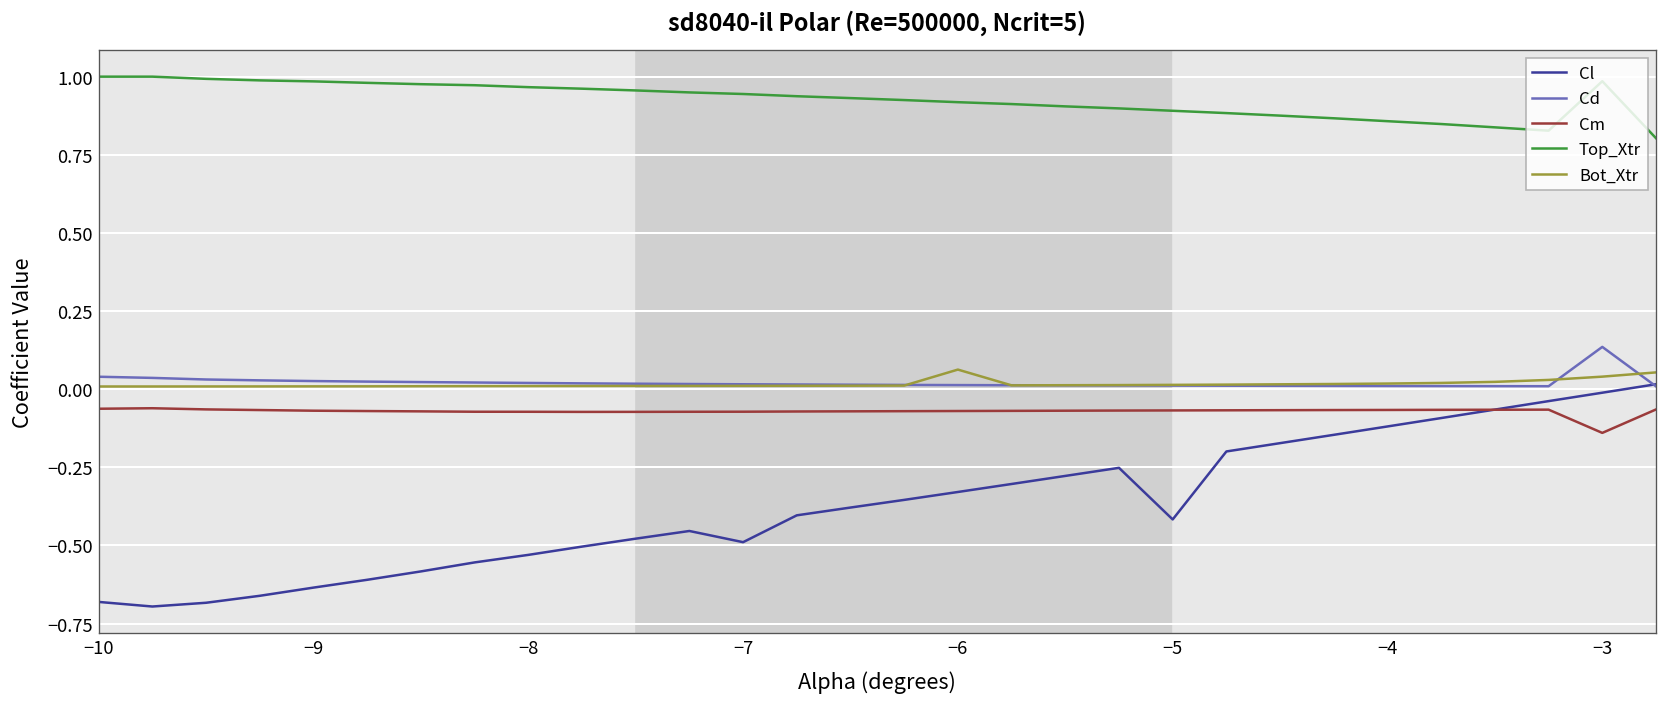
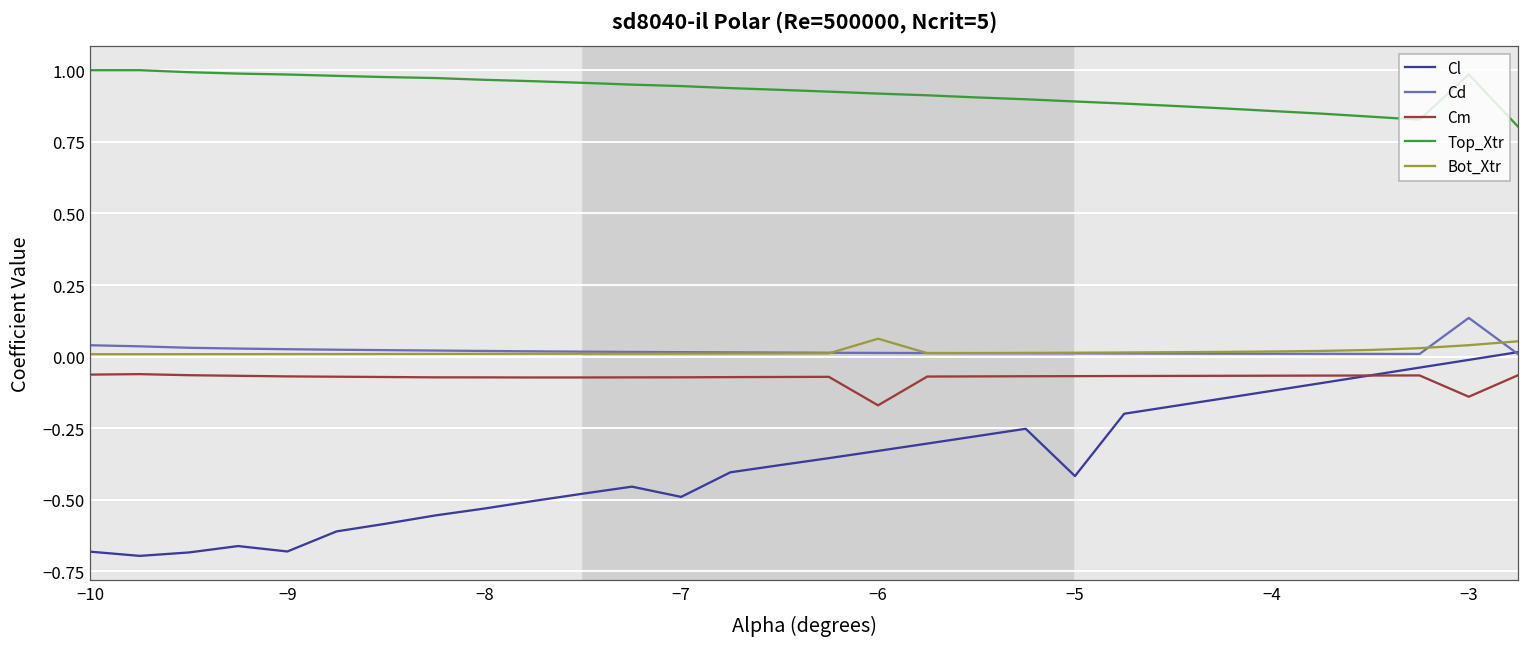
Cl, −9: -0.64 -> -0.68
Cm, −6: -0.07 -> -0.17
